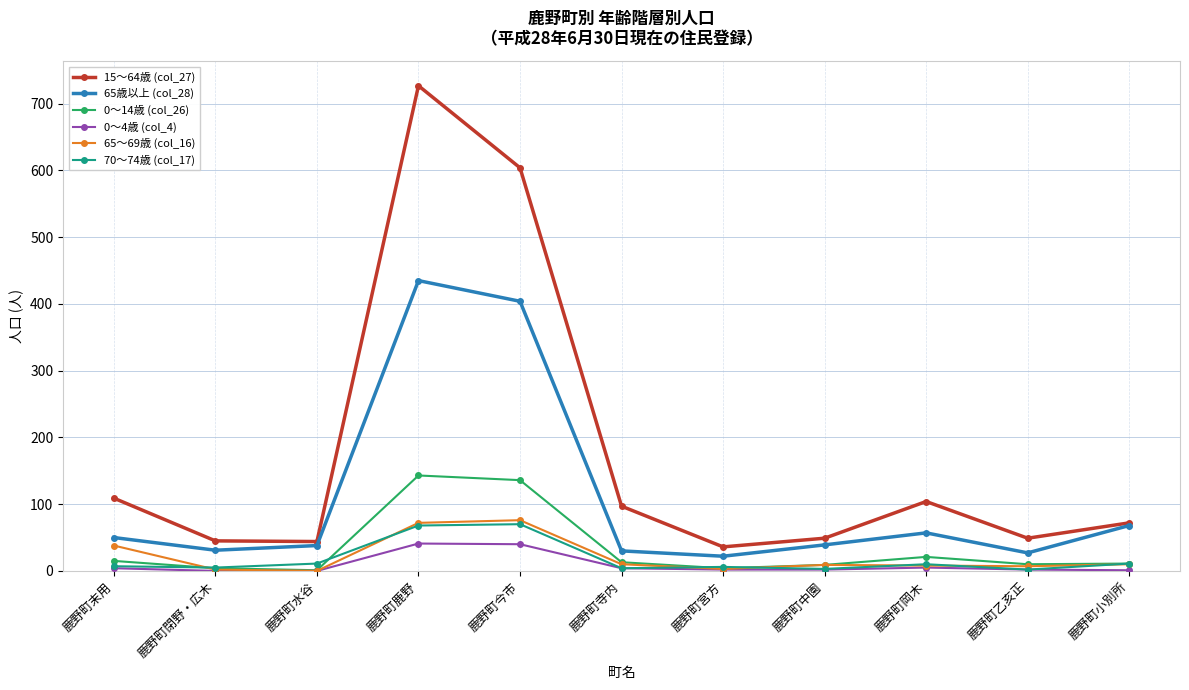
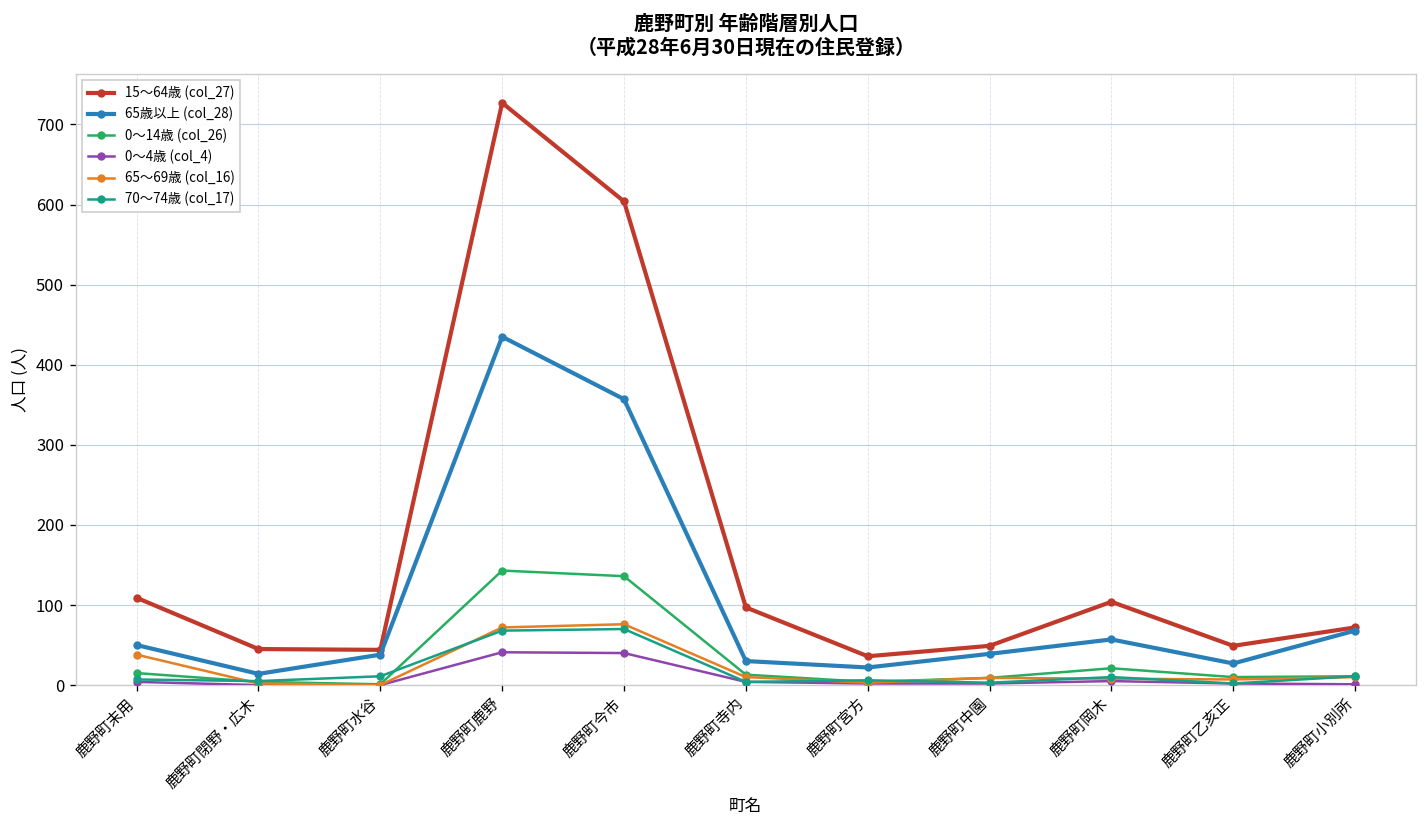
65歳以上 (col_28), 鹿野町閉野・広木: 30 -> 10
65歳以上 (col_28), 鹿野町今市: 400 -> 360
